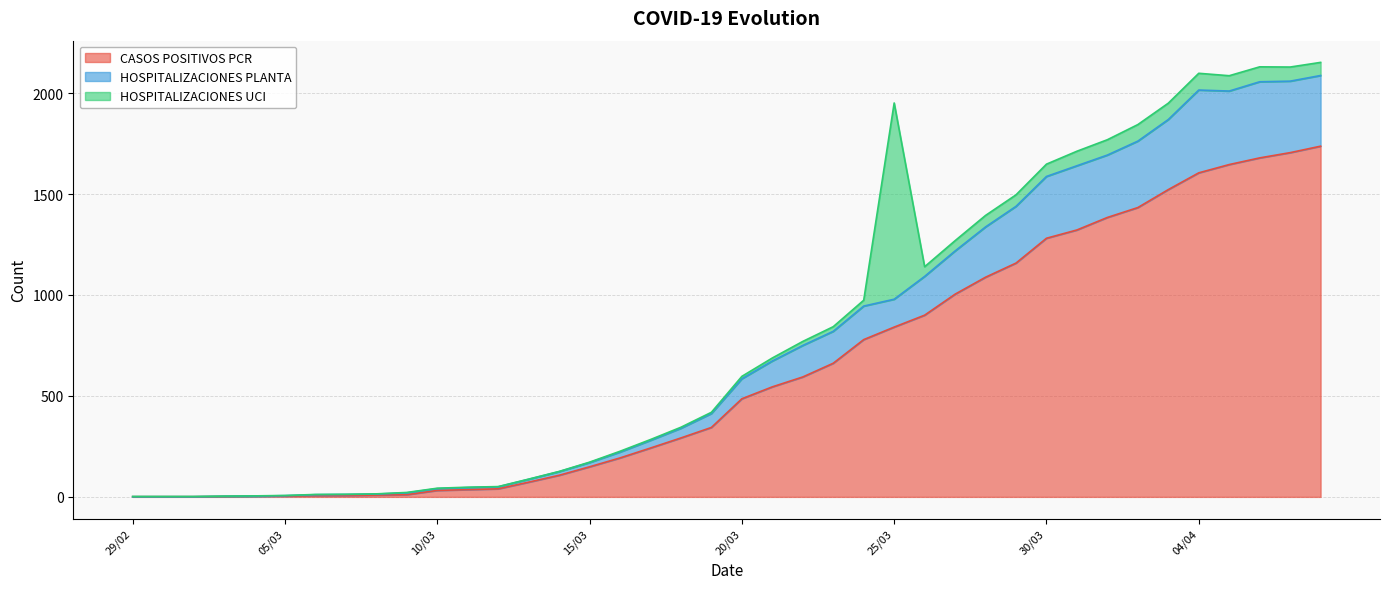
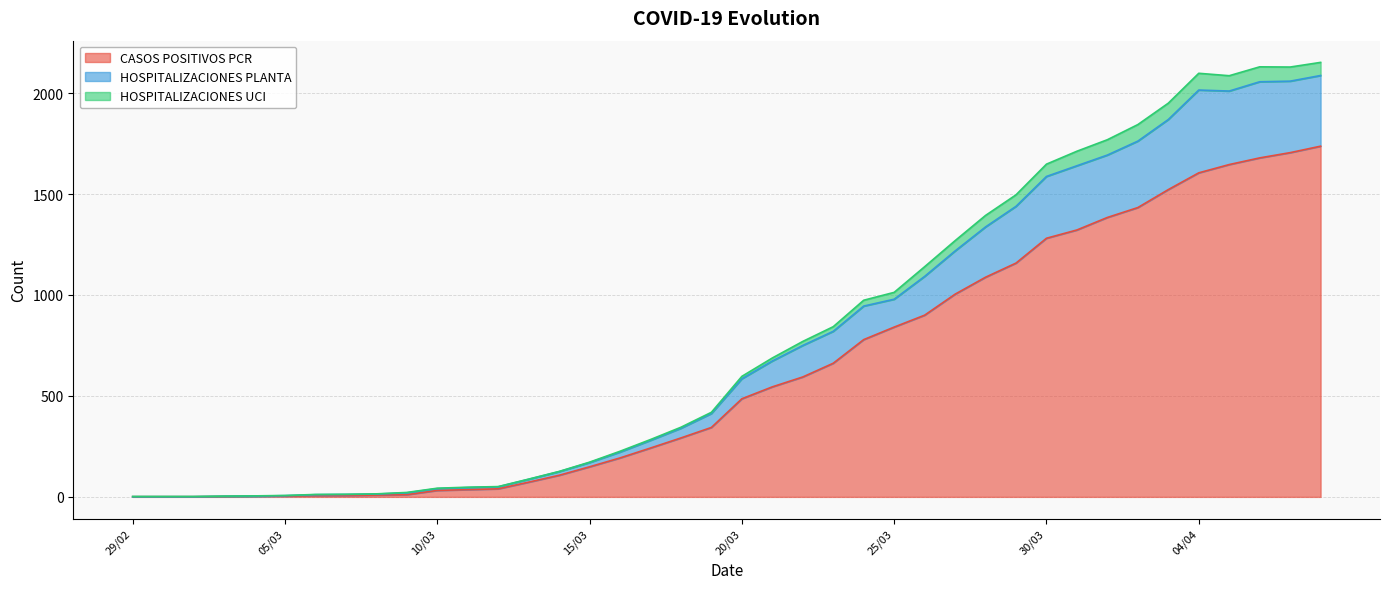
HOSPITALIZACIONES UCI, 25/03: 970 -> 30
